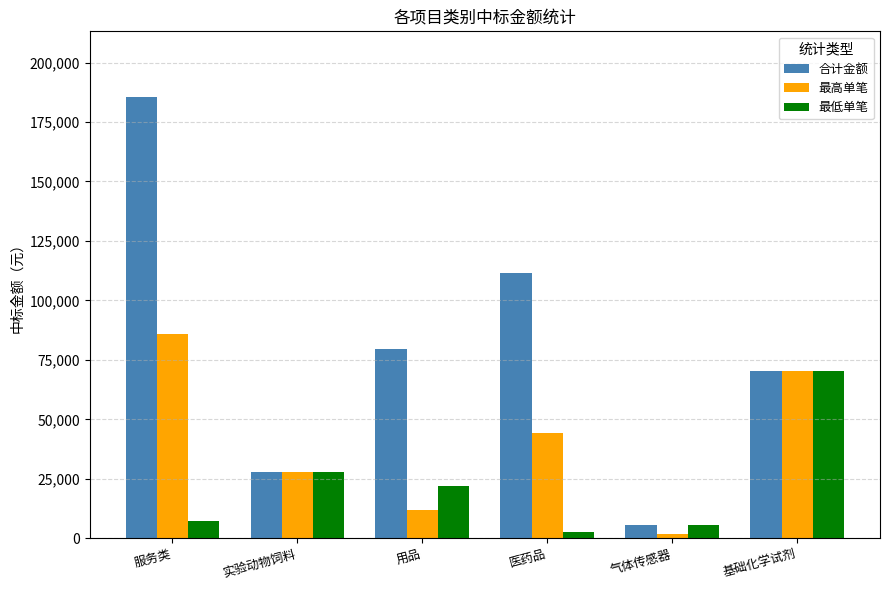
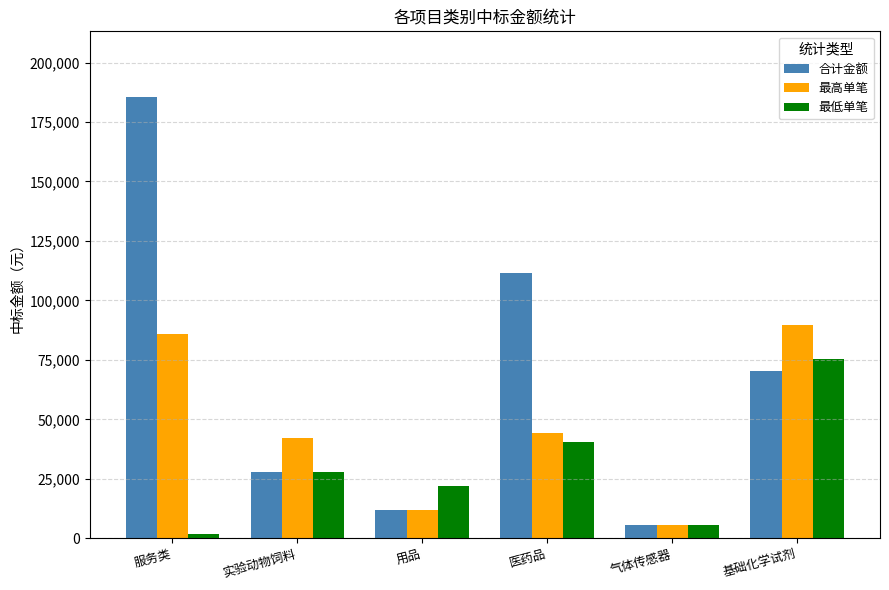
最低单笔, 服务类: 7,000 -> 2,000
最高单笔, 实验动物饲料: 28,000 -> 42,000
合计金额, 用品: 80,000 -> 12,000
最低单笔, 医药品: 3,000 -> 40,000
最高单笔, 气体传感器: 2,000 -> 6,000
最高单笔, 基础化学试剂: 70,000 -> 90,000
最低单笔, 基础化学试剂: 70,000 -> 75,000
